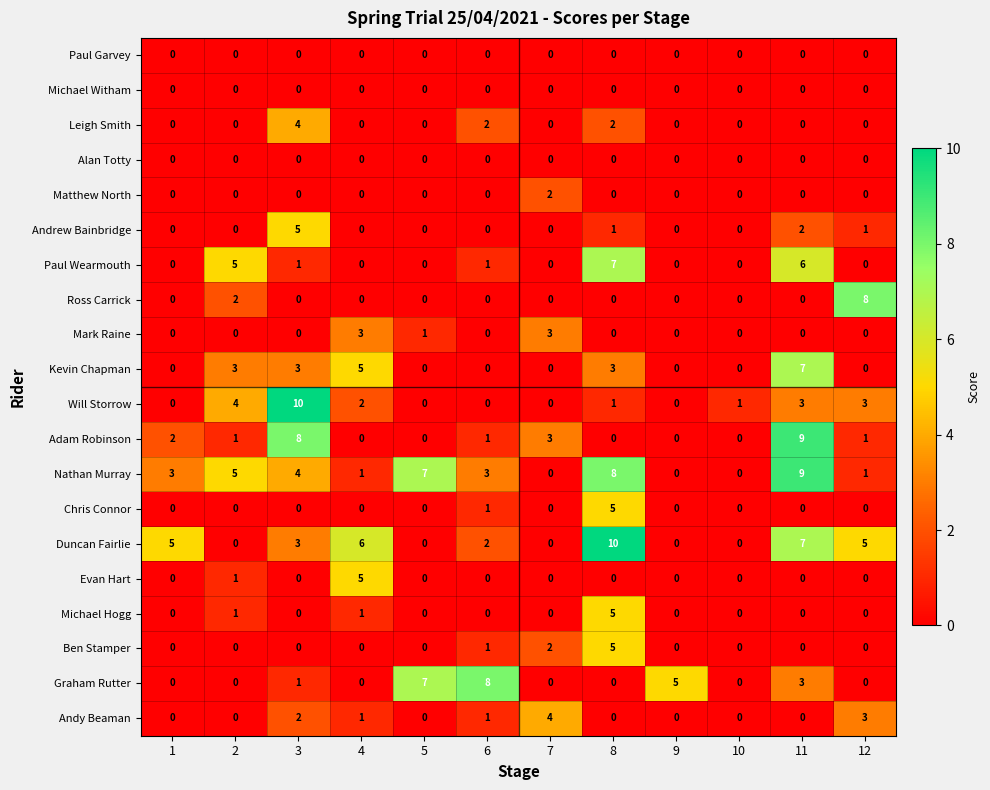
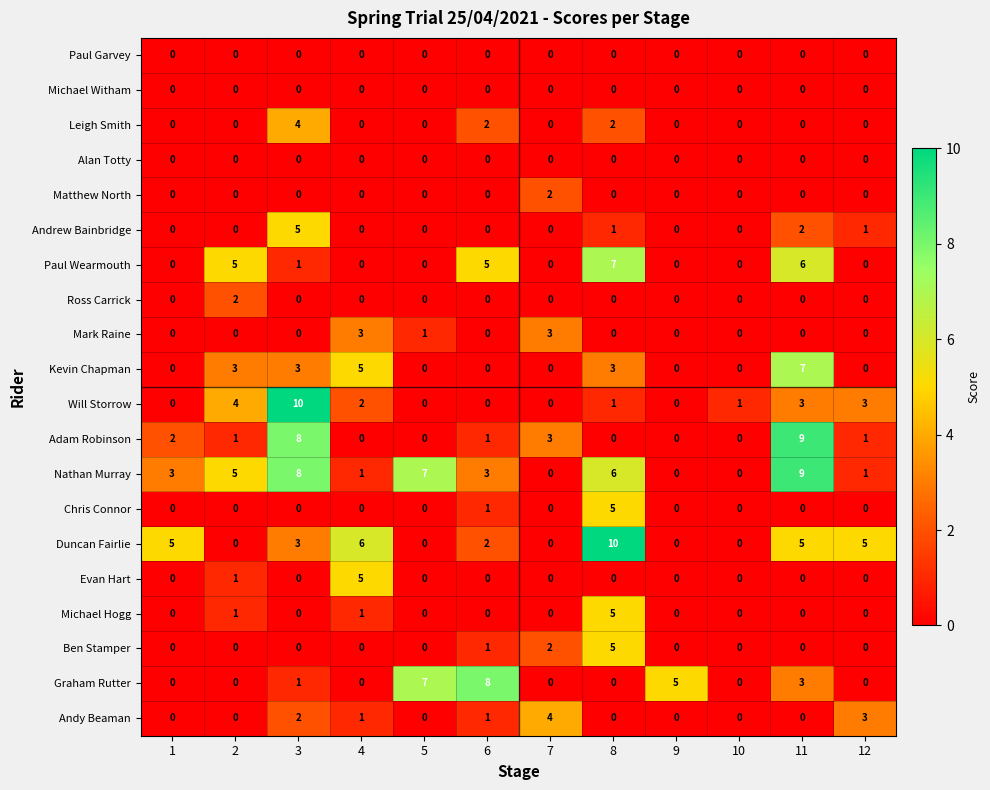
Paul Wearmouth, 6: 1 -> 5
Ross Carrick, 12: 8 -> 0
Nathan Murray, 3: 4 -> 8
Nathan Murray, 8: 8 -> 6
Duncan Fairlie, 11: 7 -> 5
